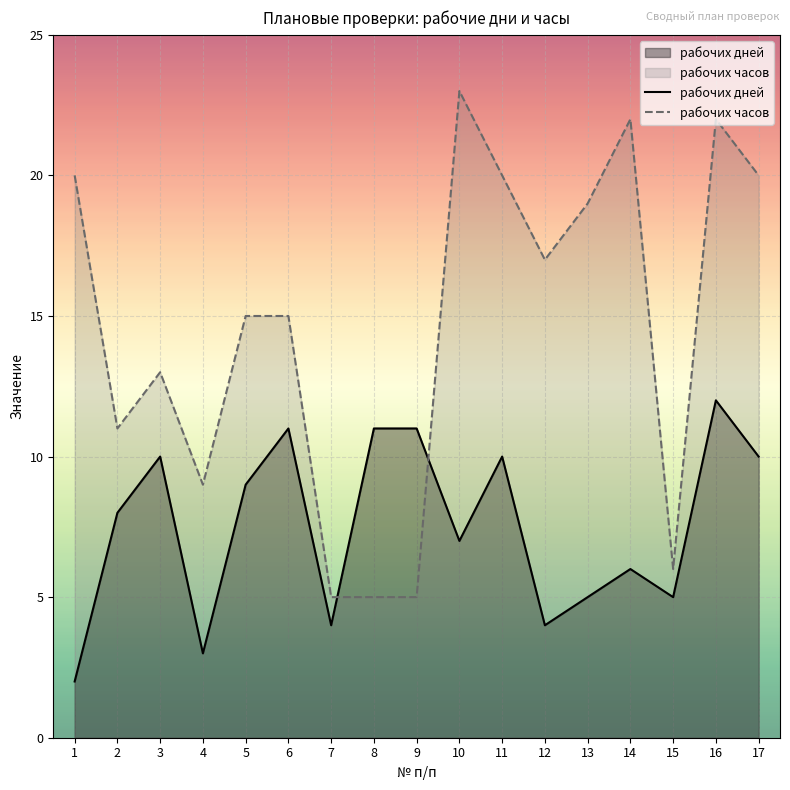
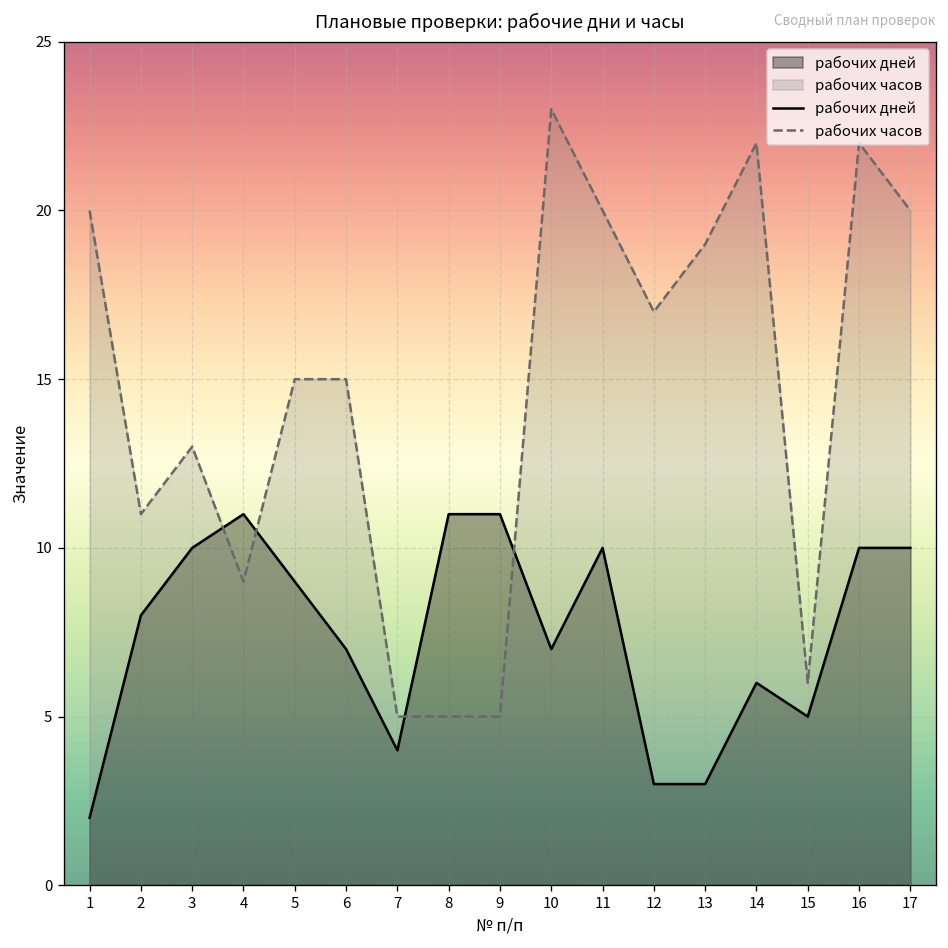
рабочих дней, 4: 3 -> 11
рабочих дней, 6: 11 -> 7
рабочих дней, 12: 4 -> 3
рабочих дней, 13: 5 -> 3
рабочих дней, 16: 12 -> 10
